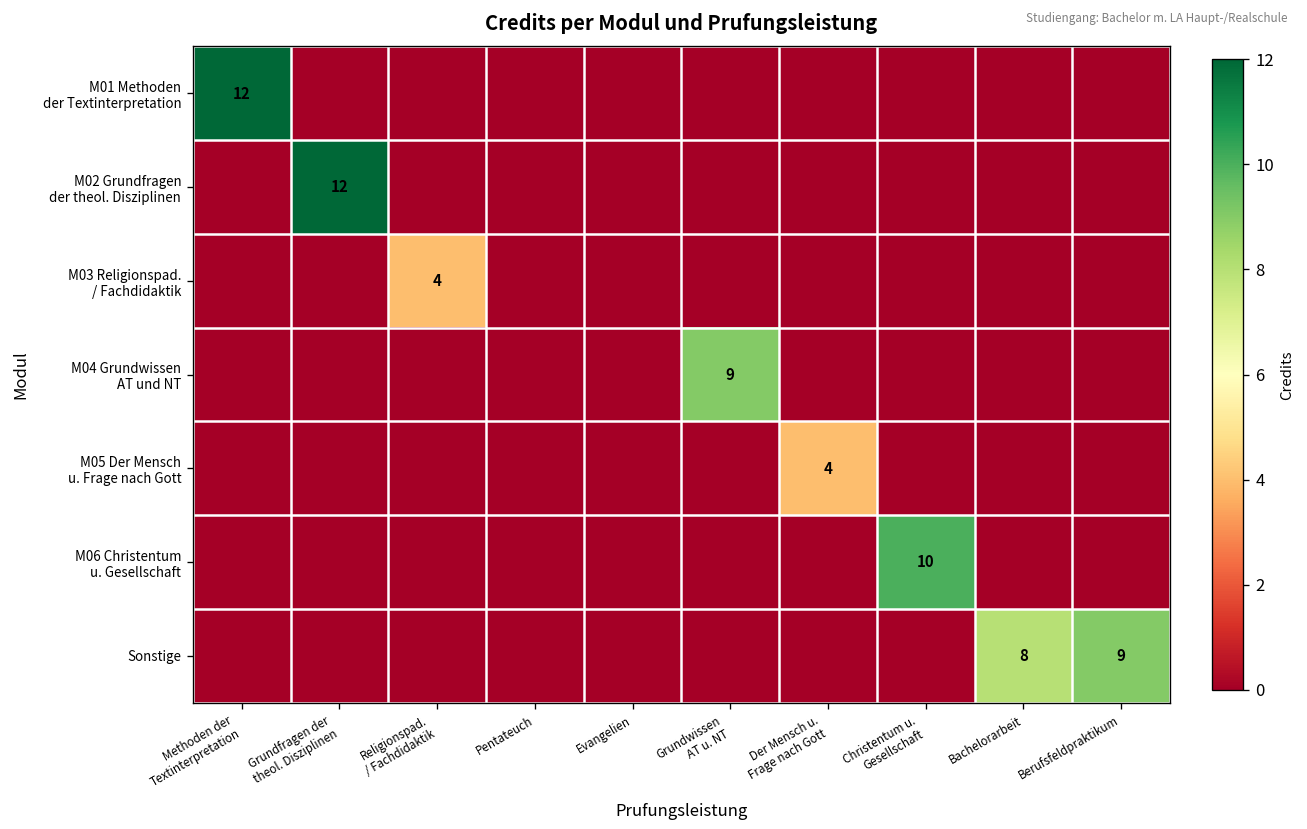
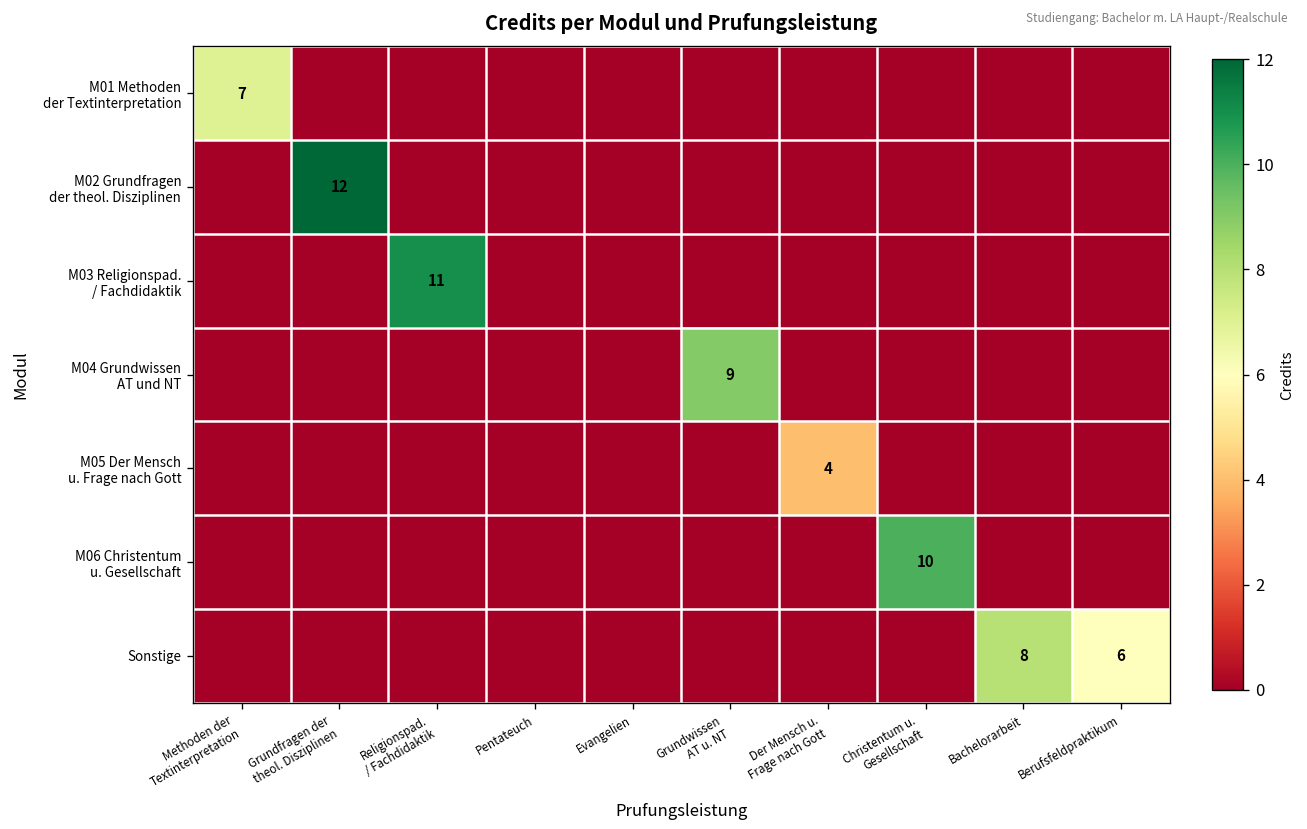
M01 Methoden der Textinterpretation, Methoden der Textinterpretation: 12 -> 7
M03 Religionspad. / Fachdidaktik, Religionspad. / Fachdidaktik: 4 -> 11
Sonstige, Berufsfeldpraktikum: 9 -> 6
